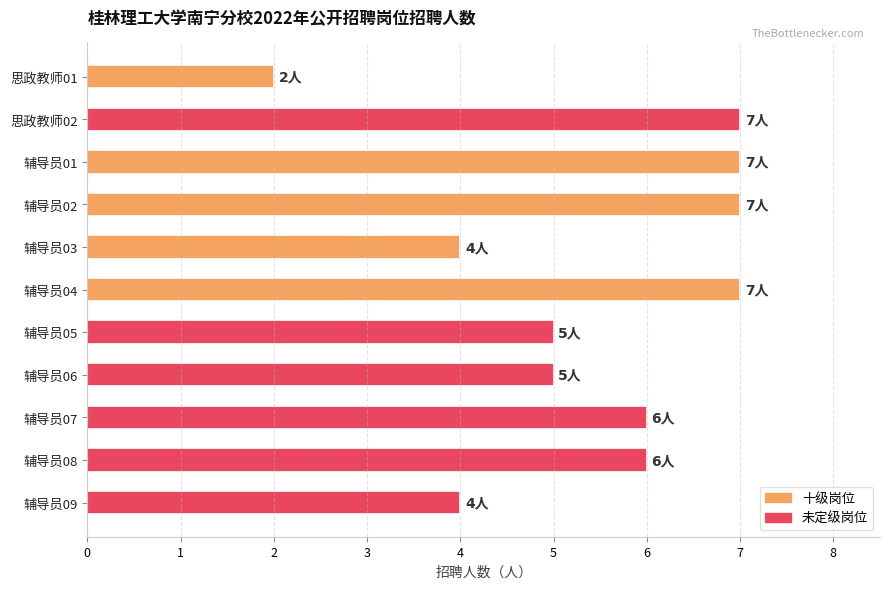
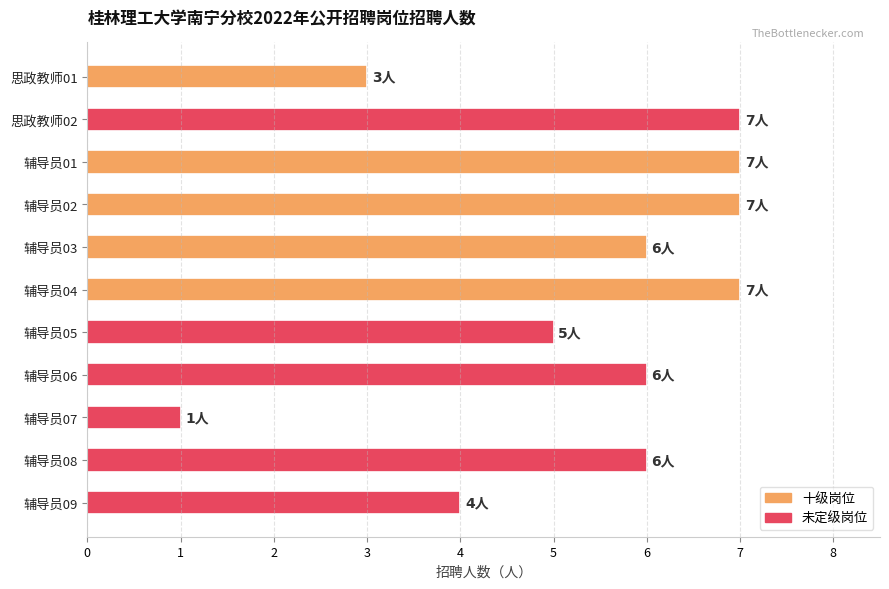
思政教师01: 2人 -> 3人
辅导员03: 4人 -> 6人
辅导员06: 5人 -> 6人
辅导员07: 6人 -> 1人
